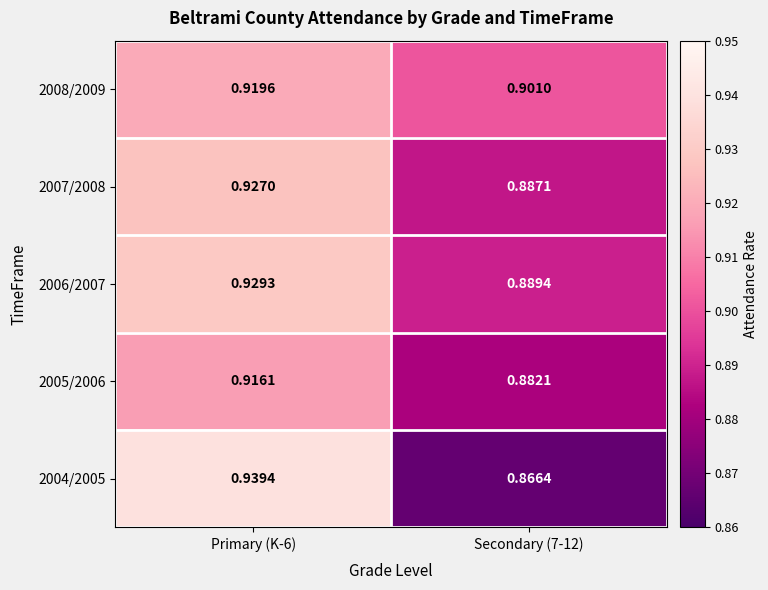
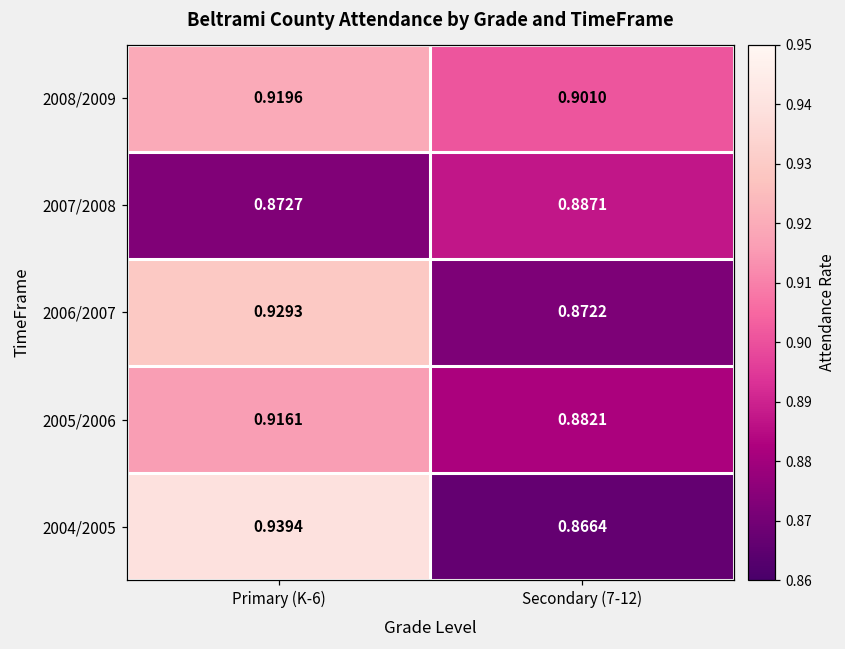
2007/2008, Primary (K-6): 0.9270 -> 0.8727
2006/2007, Secondary (7-12): 0.8894 -> 0.8722
